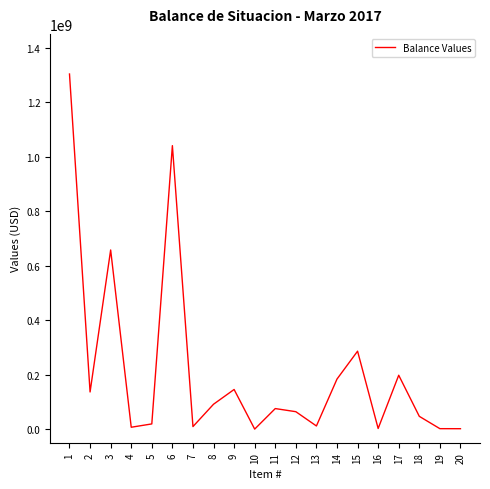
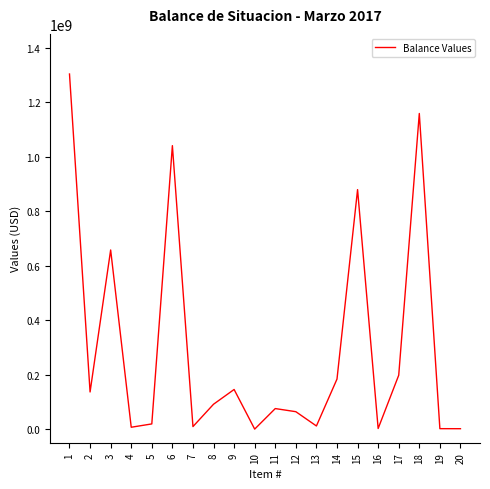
15: 290000000 -> 880000000
18: 50000000 -> 1160000000
